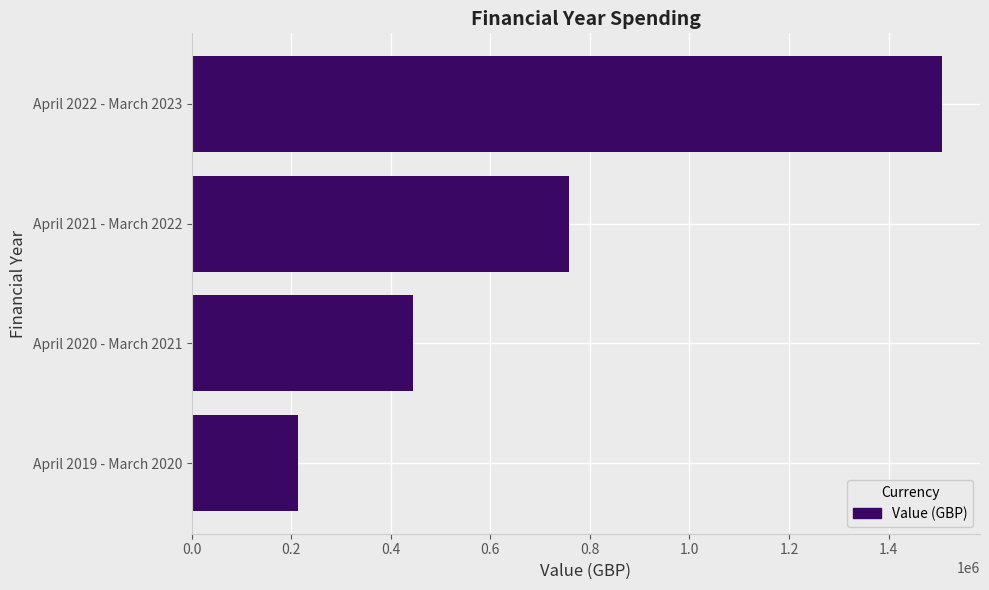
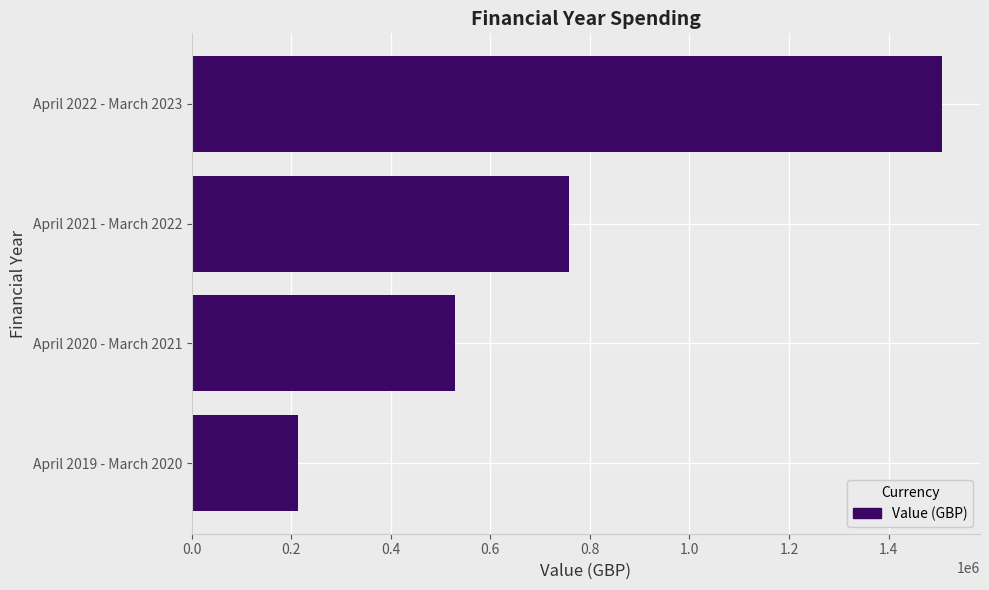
April 2020 - March 2021: 440000 -> 530000
